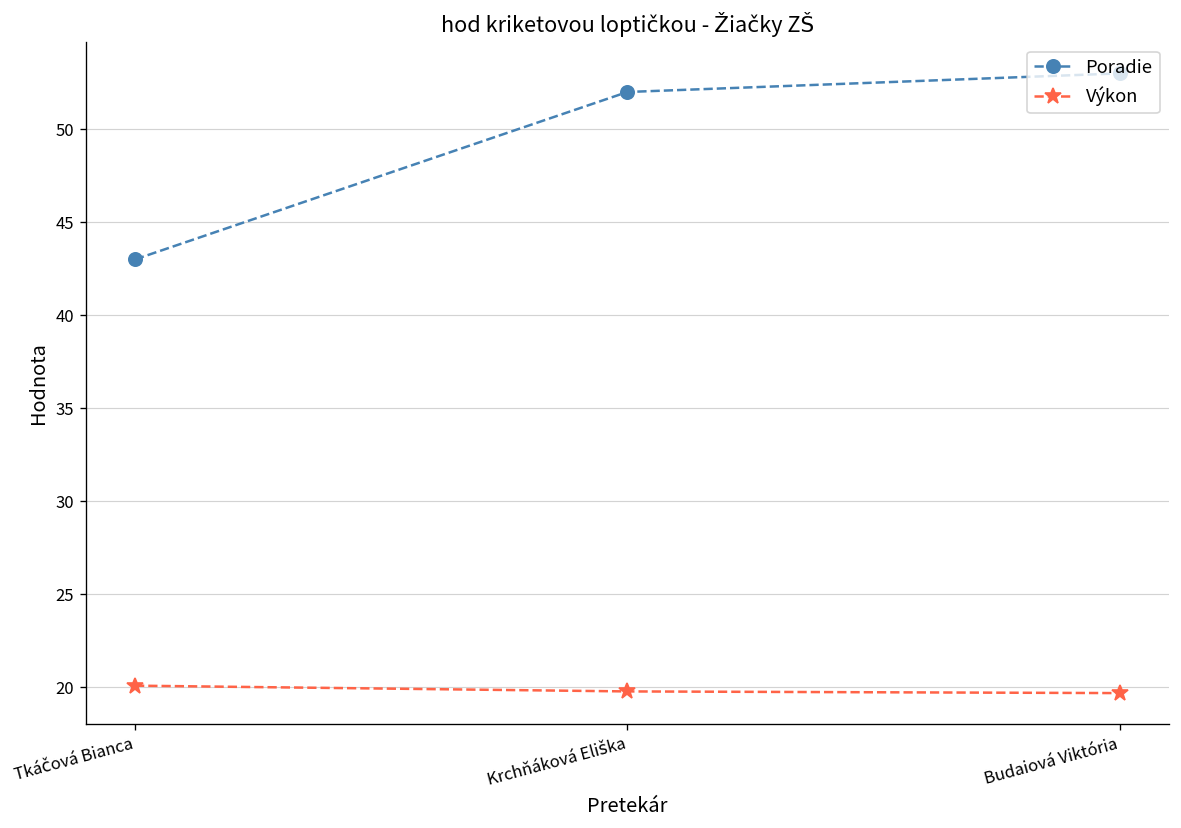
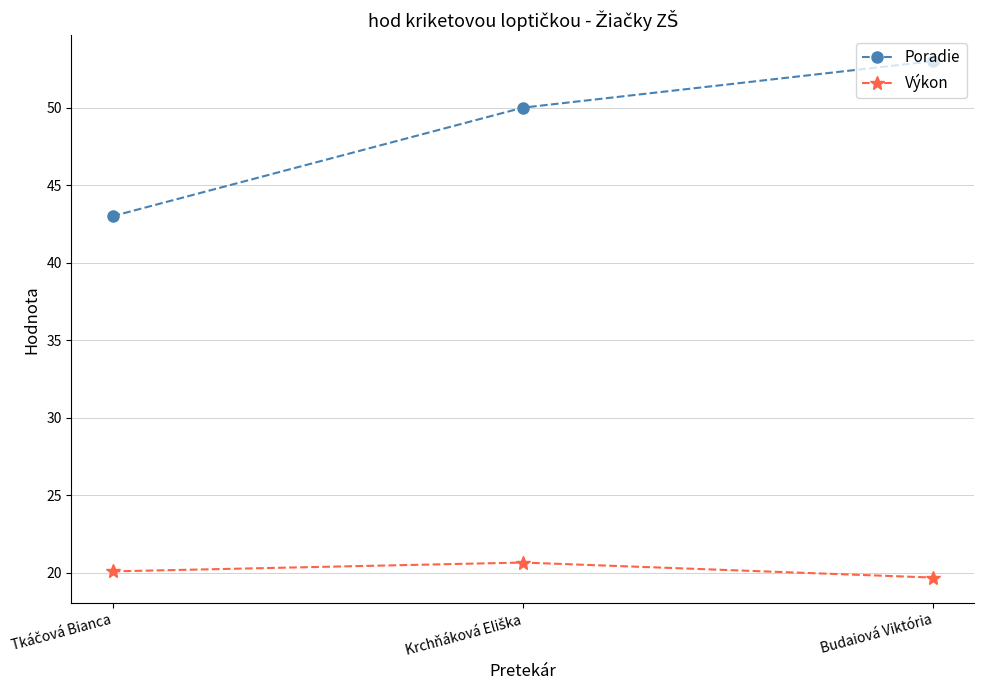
Poradie, Krchňáková Eliška: 52 -> 50
Výkon, Krchňáková Eliška: 19.8 -> 20.7
